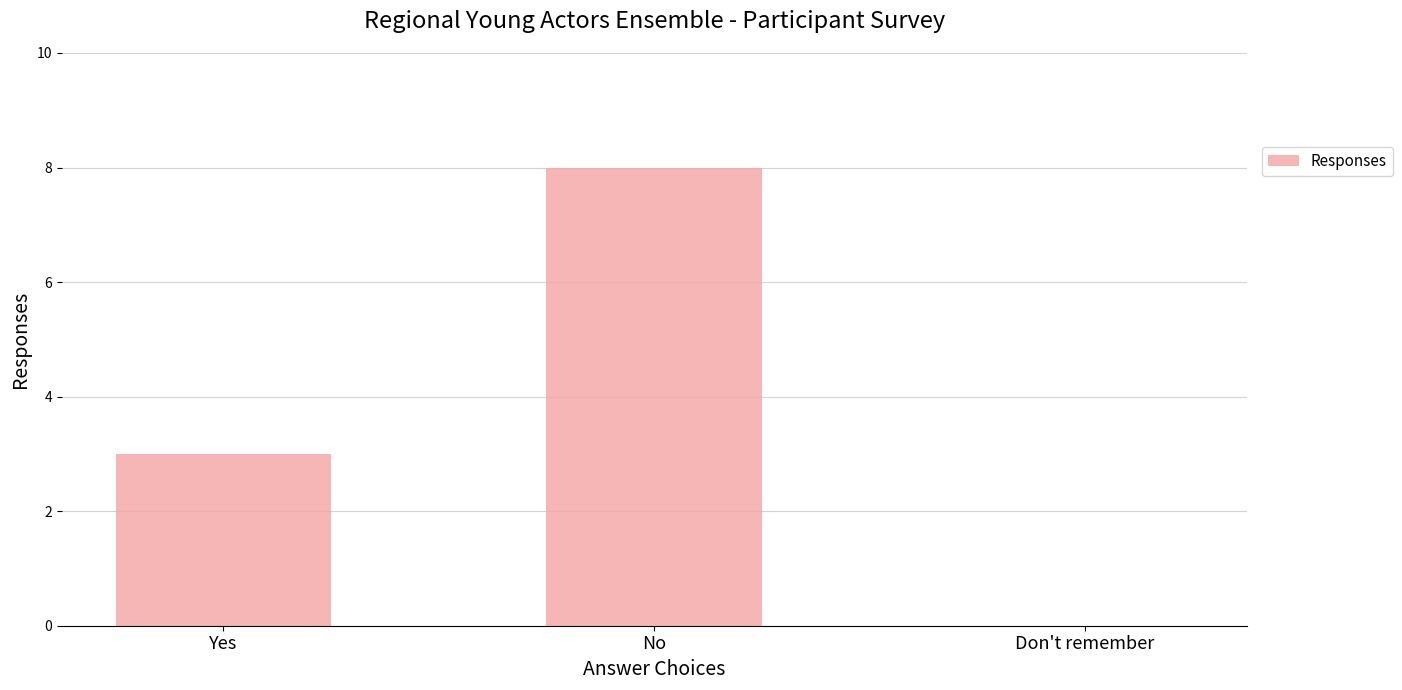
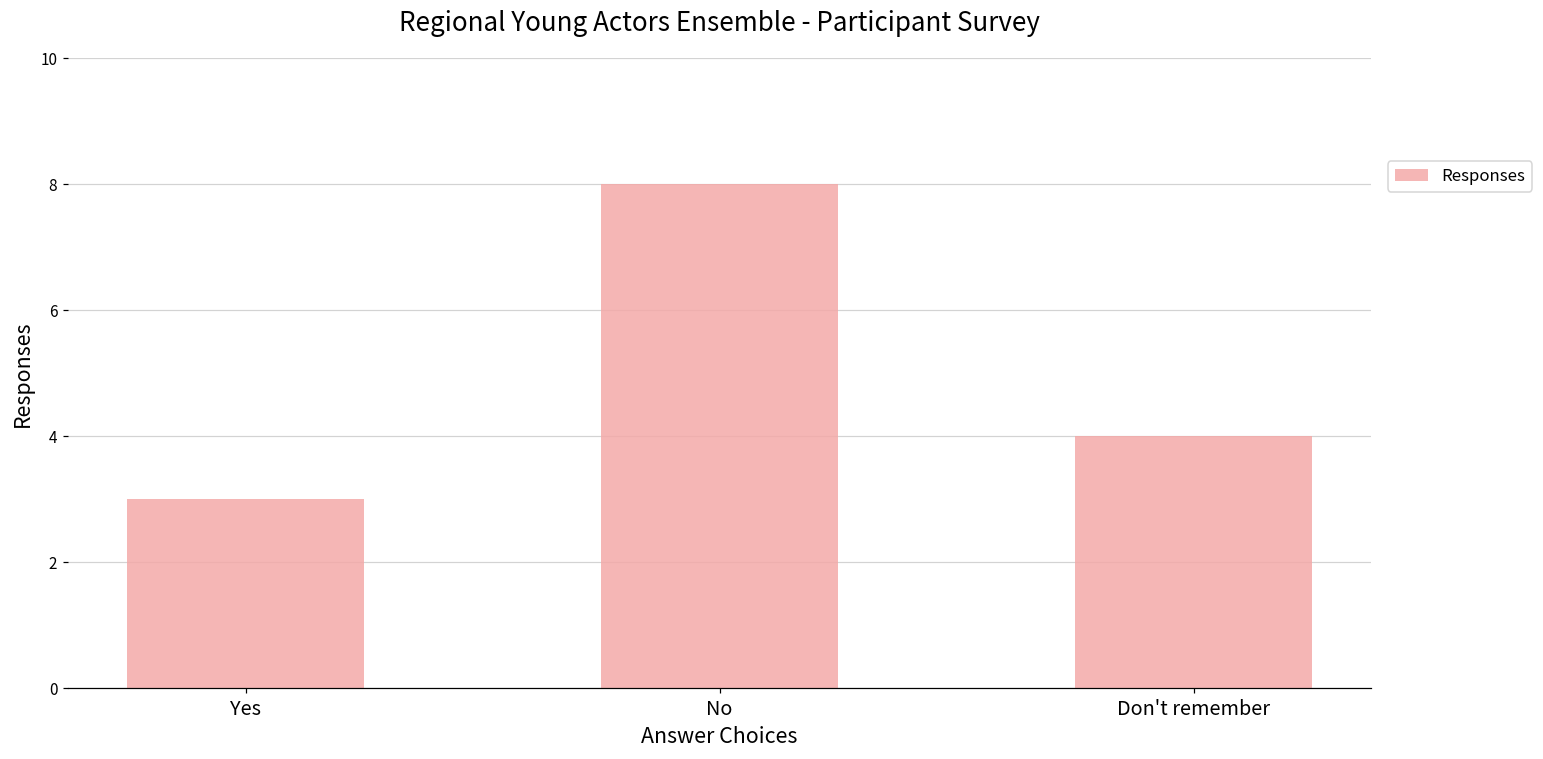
Don't remember: 0 -> 4
